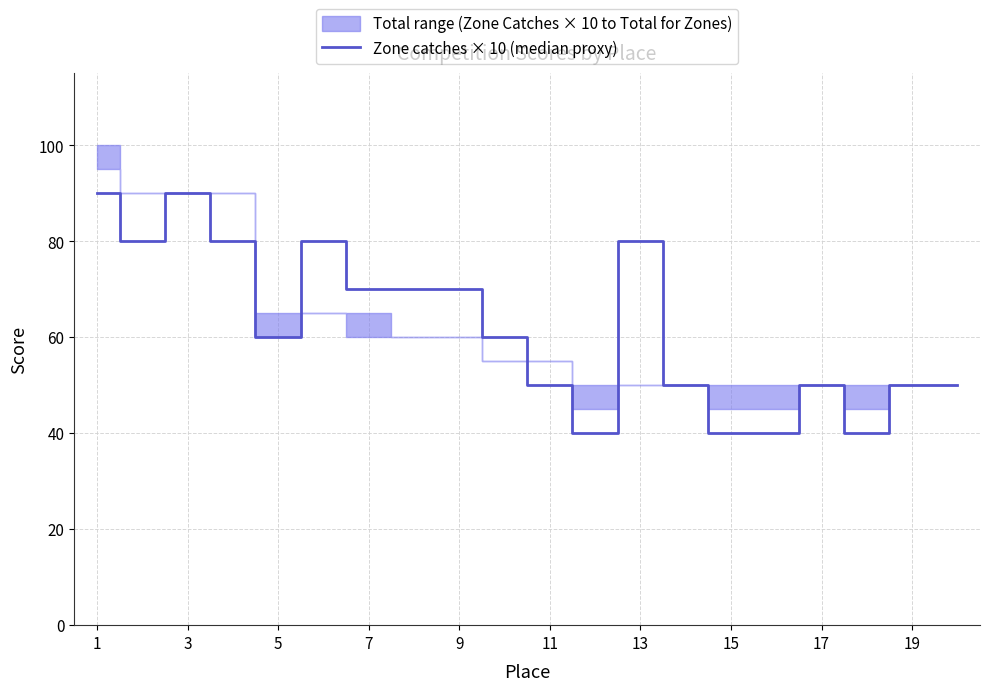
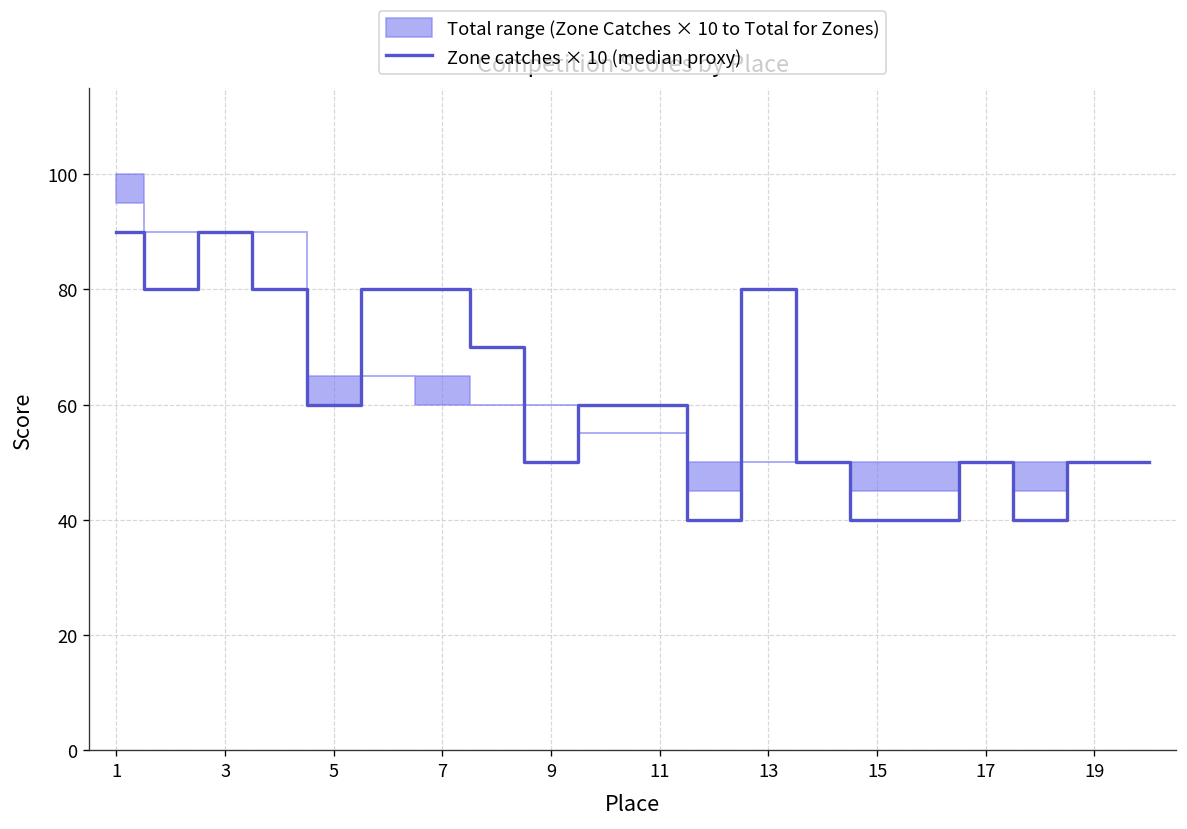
Zone catches × 10 (median proxy), 7: 70 -> 80
Zone catches × 10 (median proxy), 9: 70 -> 50
Zone catches × 10 (median proxy), 11: 50 -> 60
